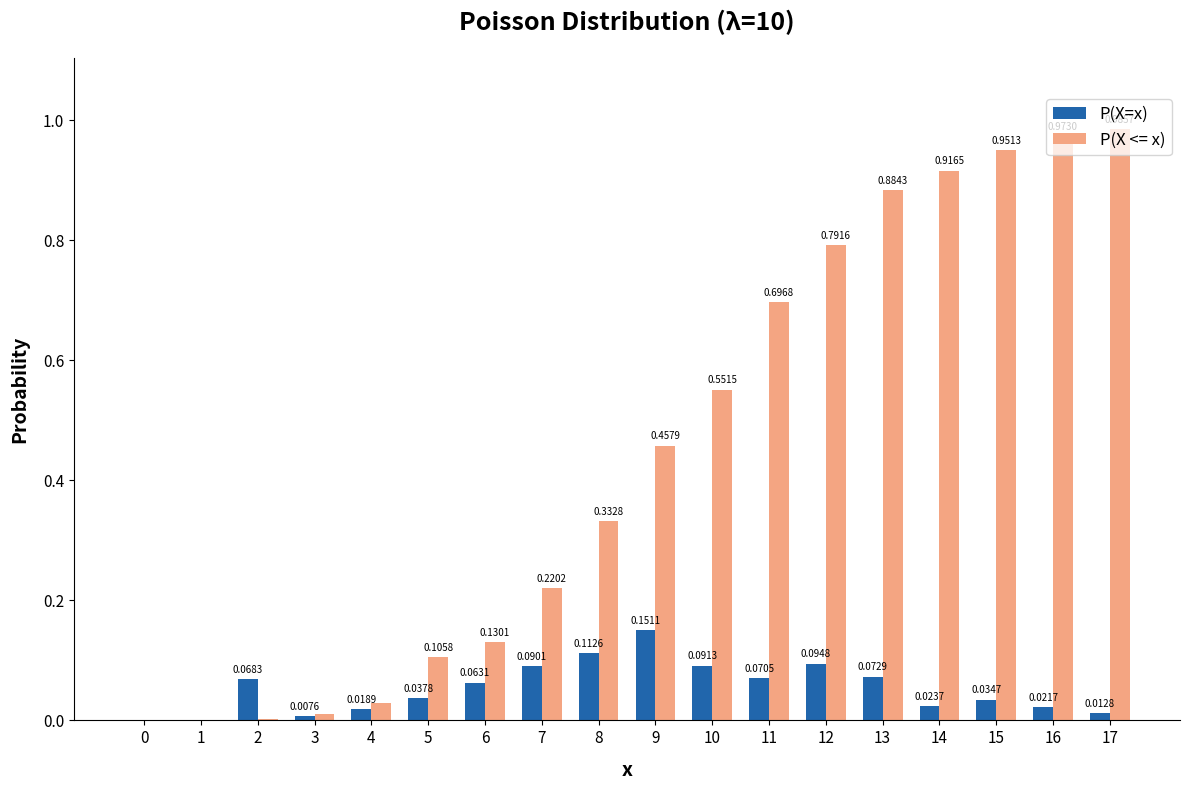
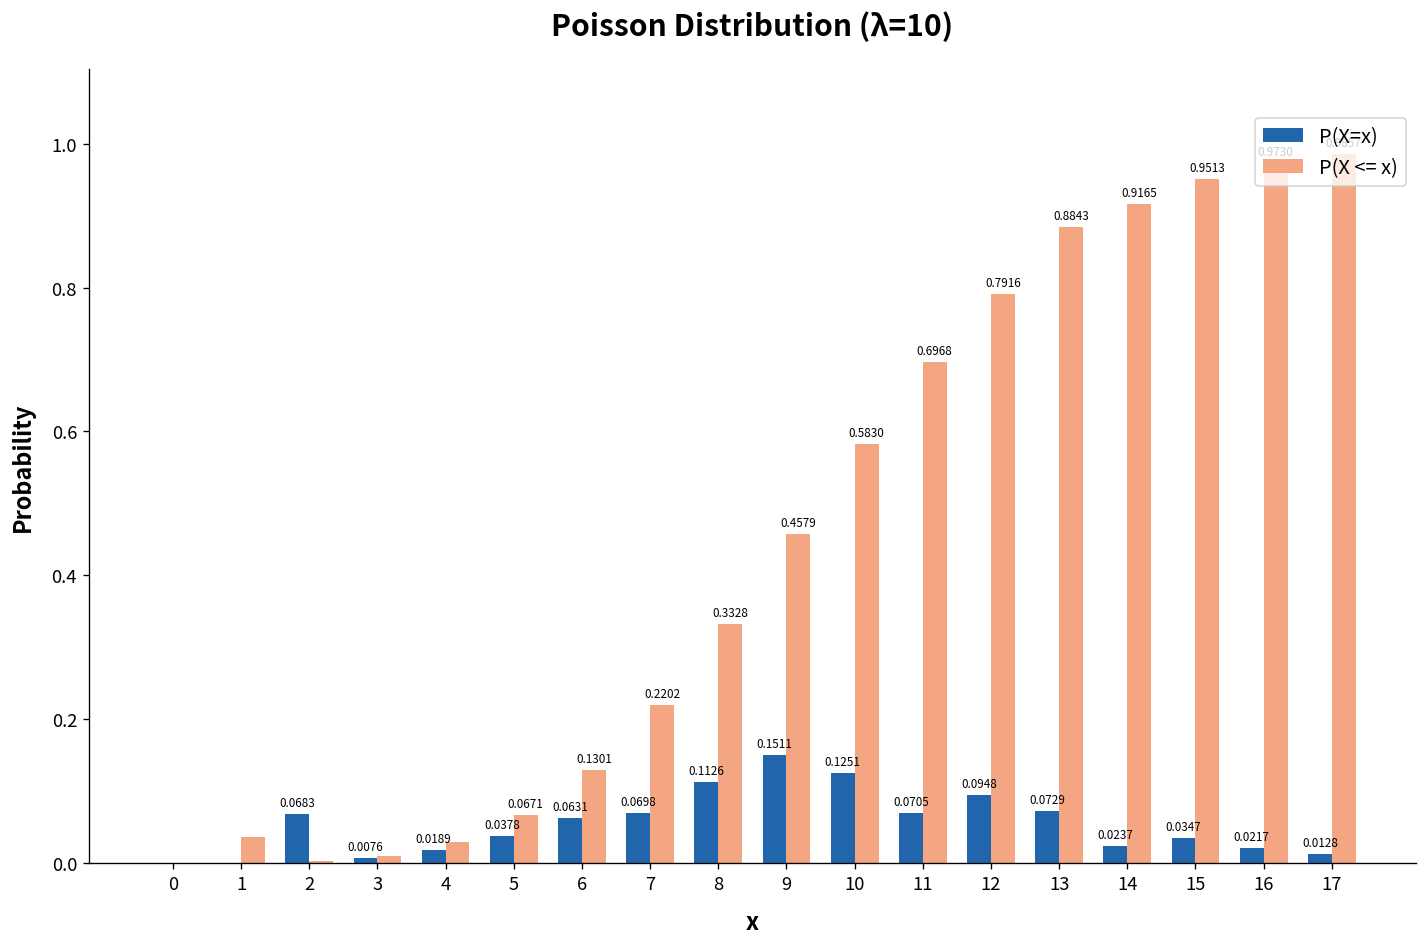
P(X <= x), 1: 0.00 -> 0.04
P(X <= x), 5: 0.1058 -> 0.0671
P(X=x), 7: 0.0901 -> 0.0698
P(X=x), 10: 0.0913 -> 0.1251
P(X <= x), 10: 0.5515 -> 0.5830
